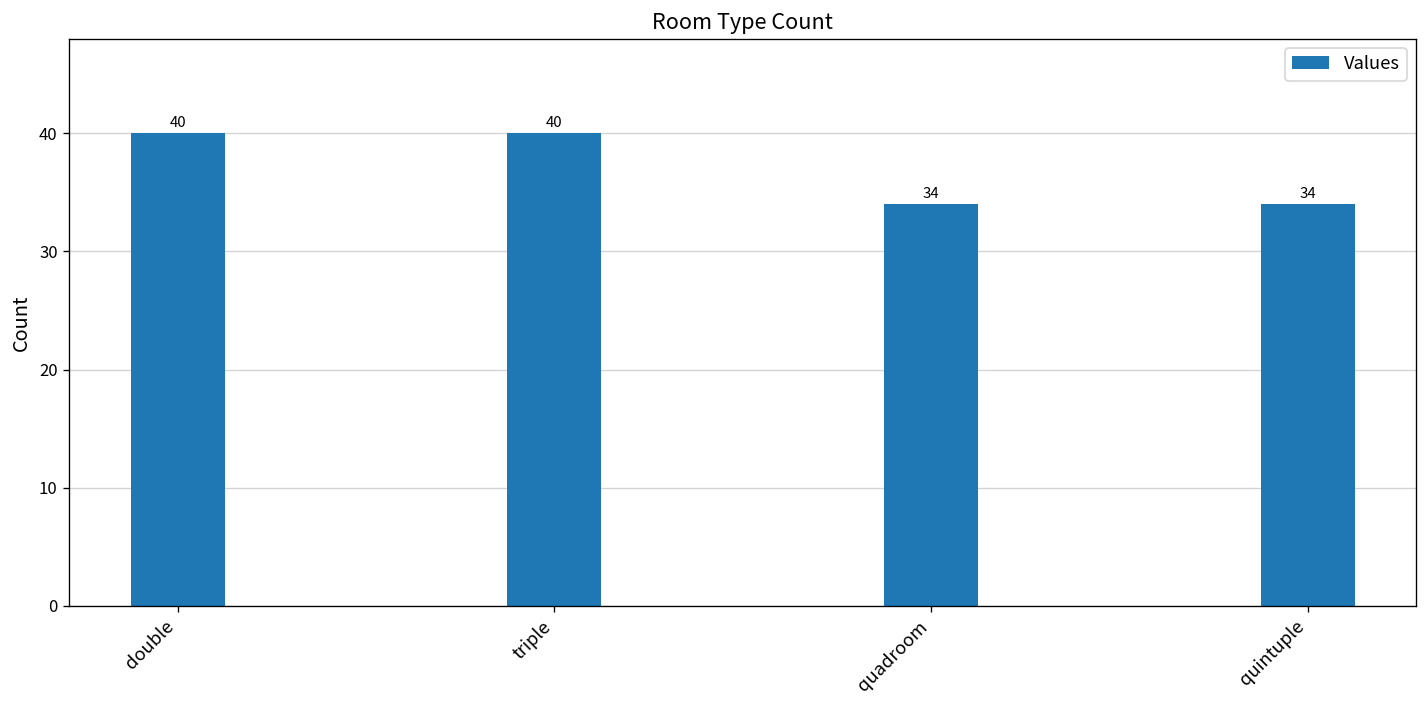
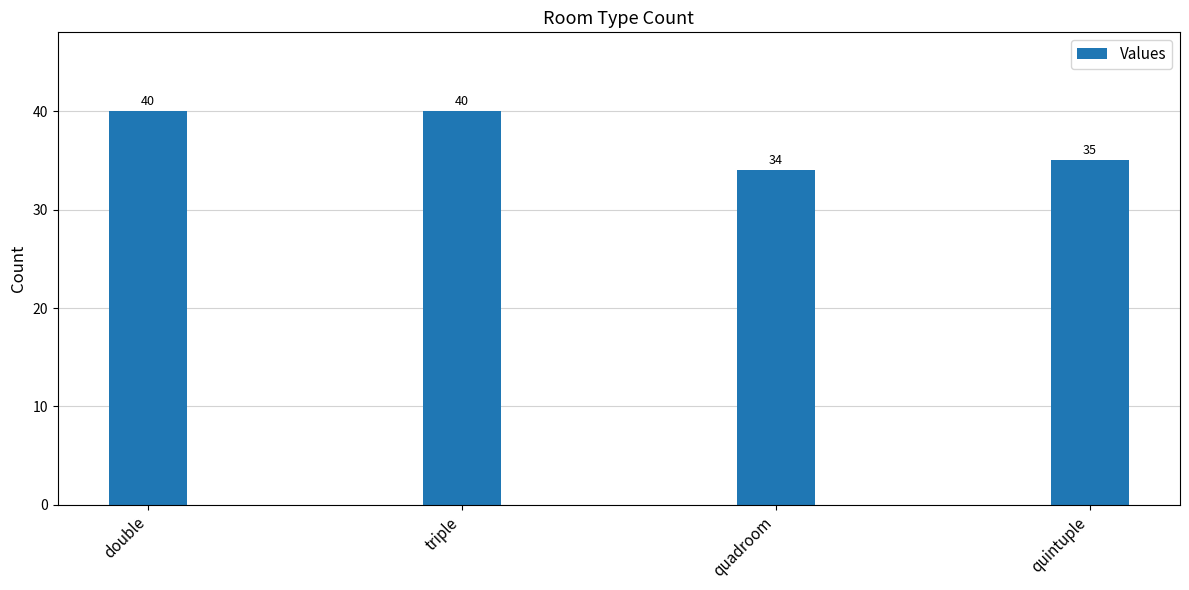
quintuple: 34 -> 35
